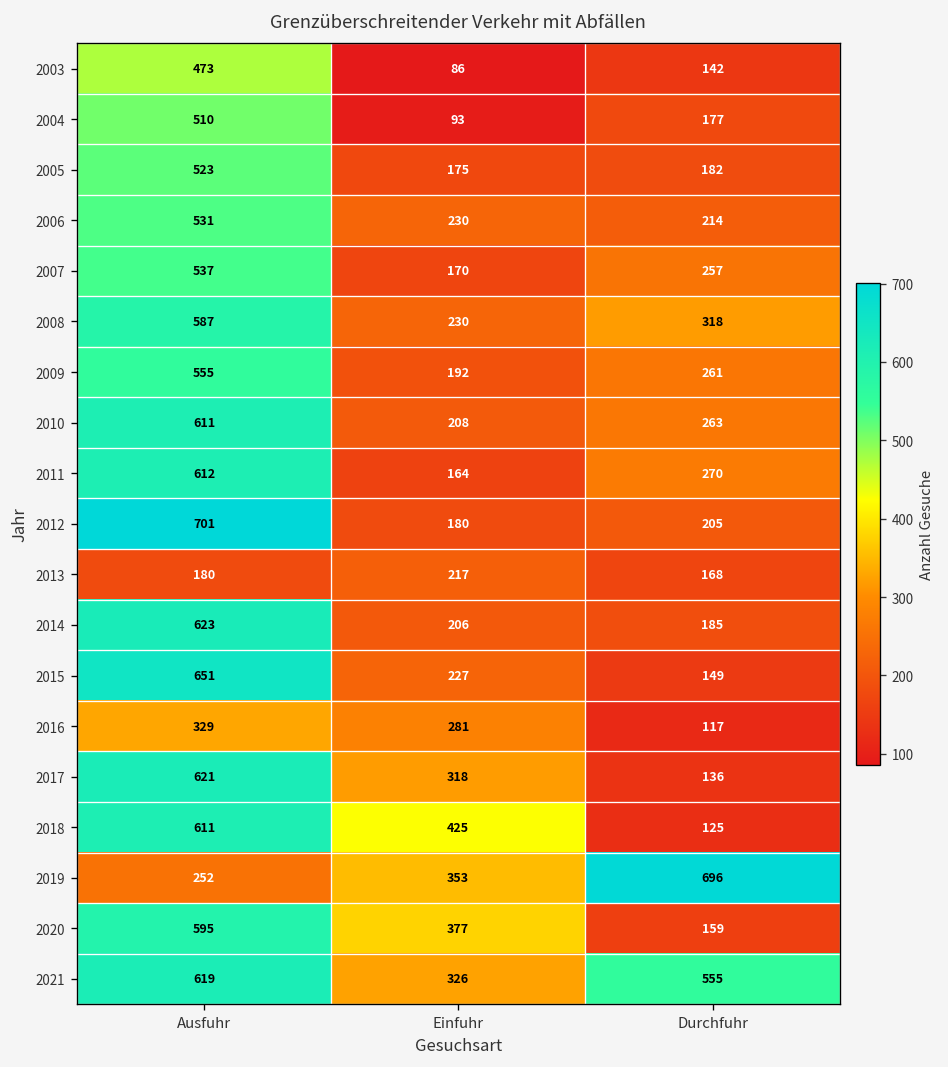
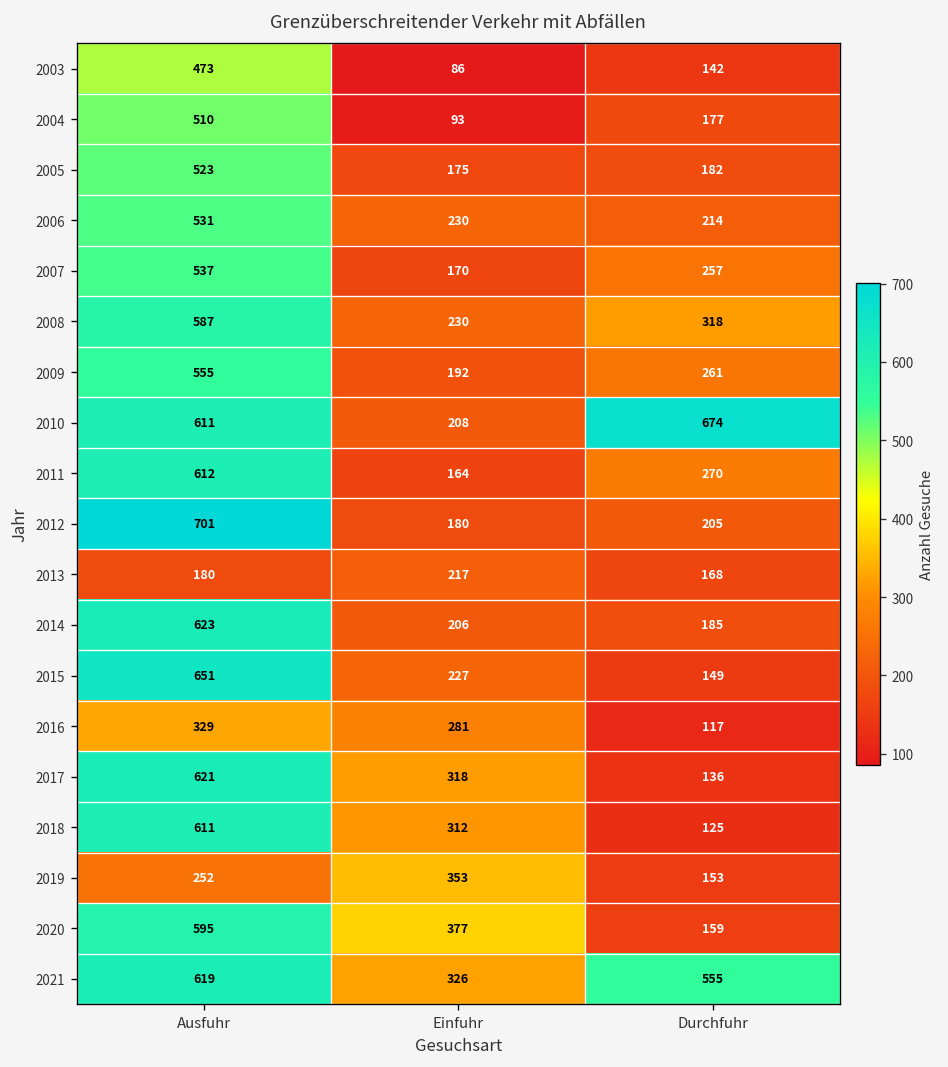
2010, Durchfuhr: 263 -> 674
2018, Einfuhr: 425 -> 312
2019, Durchfuhr: 696 -> 153
